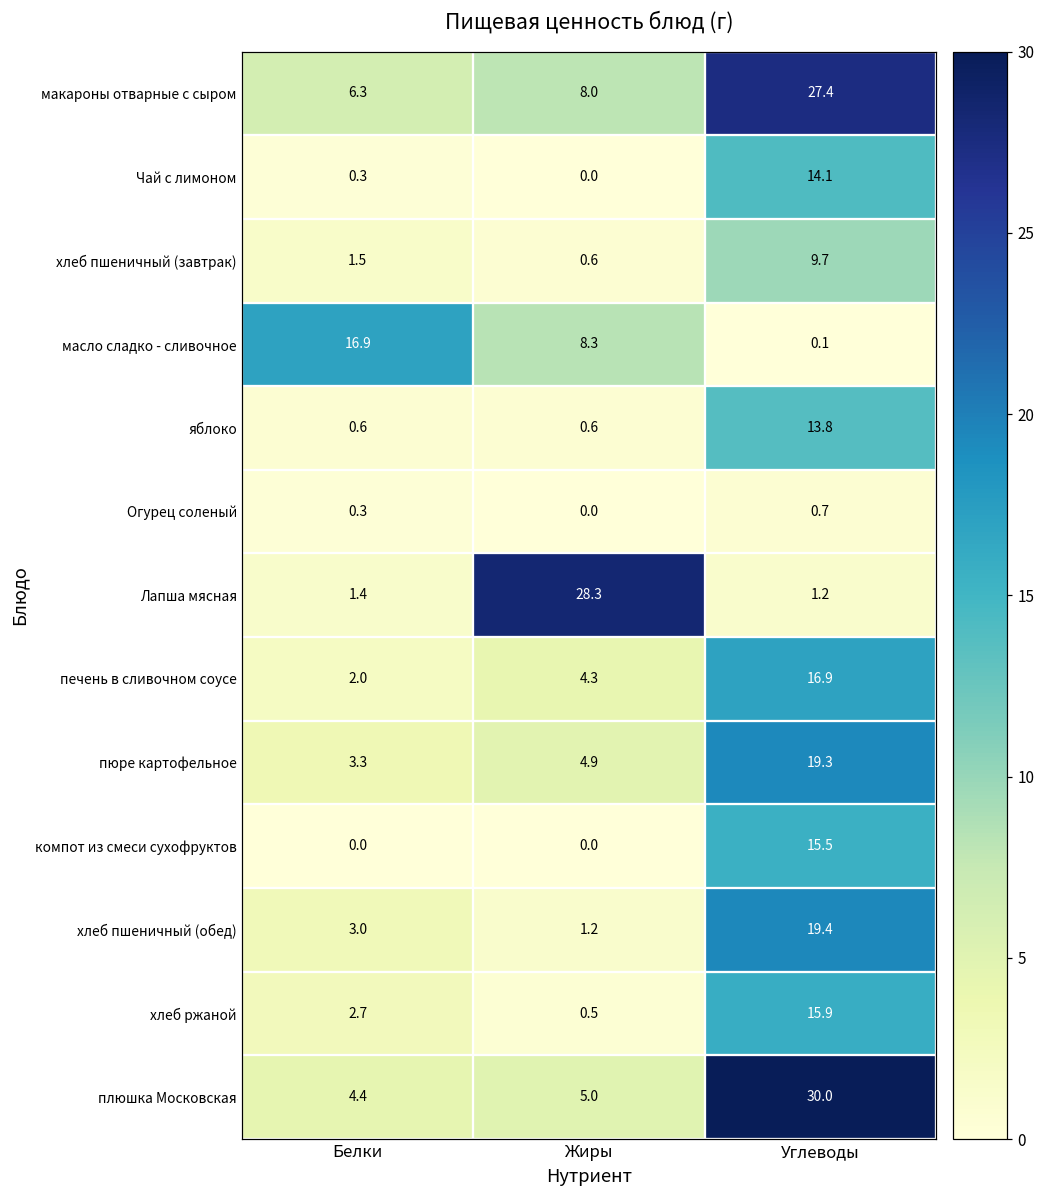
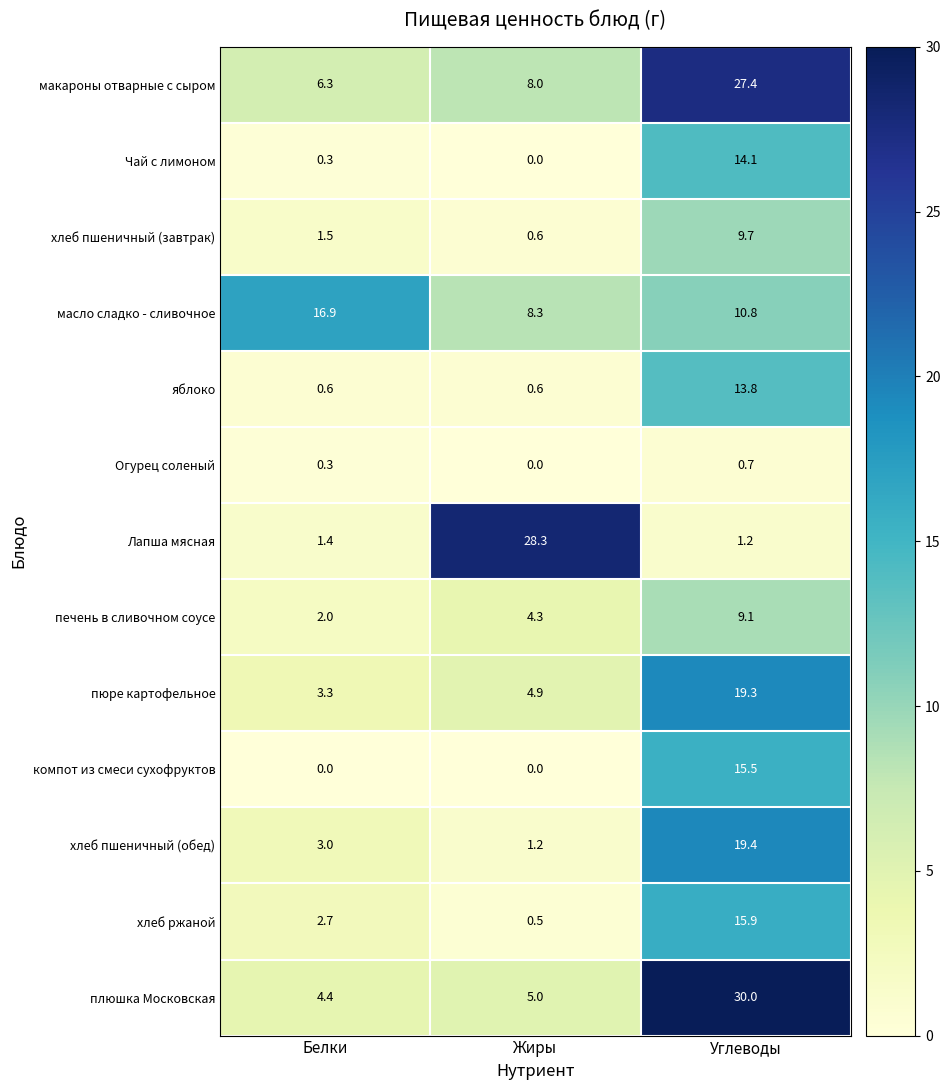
масло сладко - сливочное, Углеводы: 0.1 -> 10.8
печень в сливочном соусе, Углеводы: 16.9 -> 9.1
